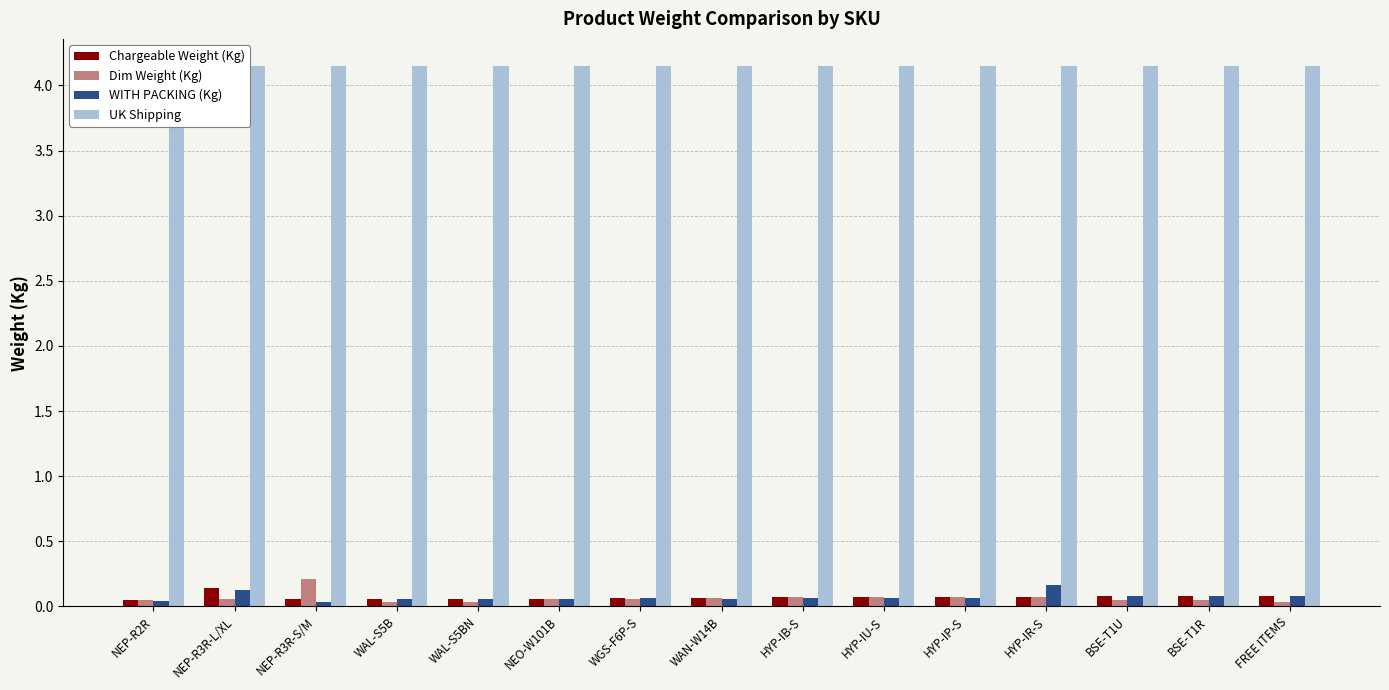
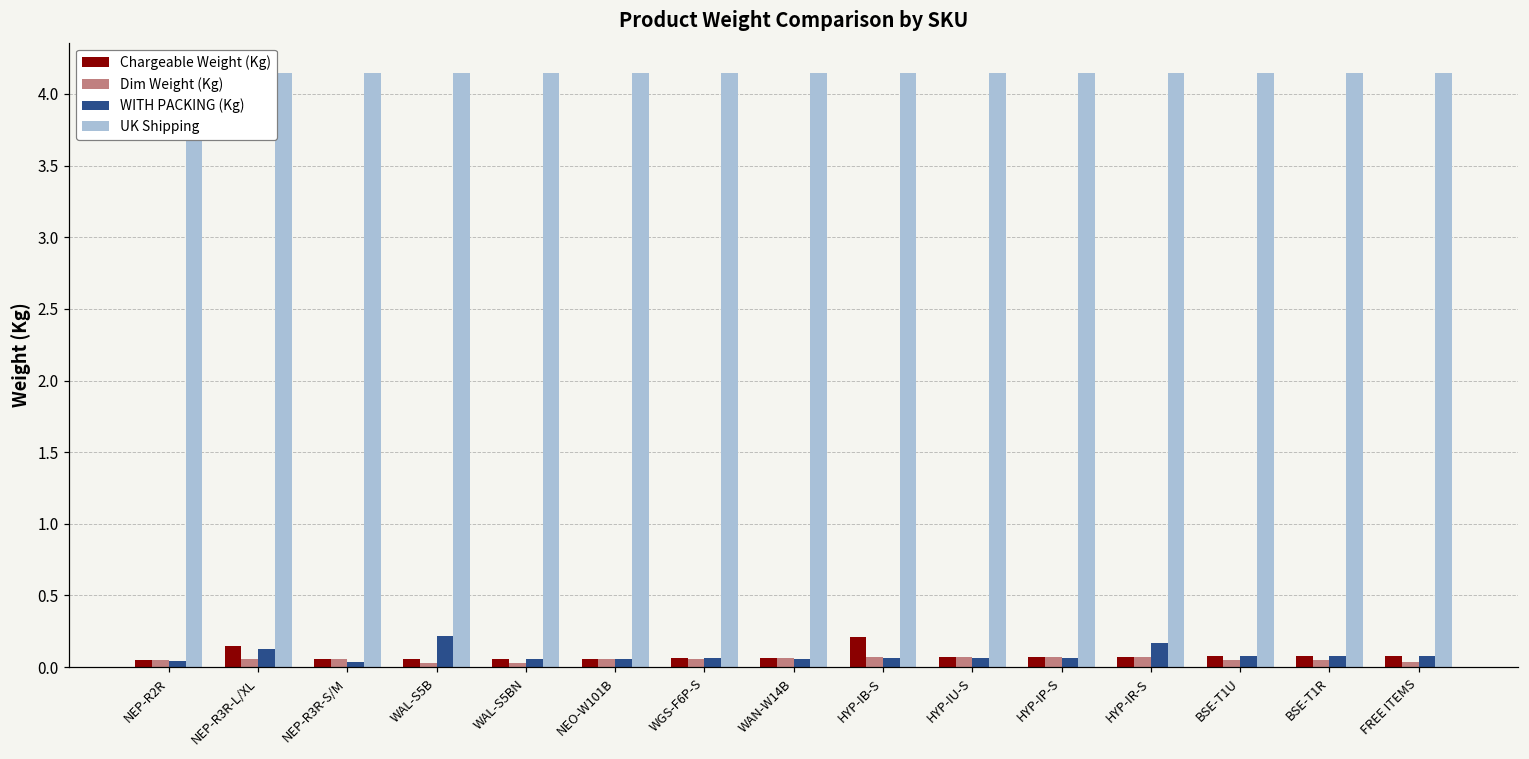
Dim Weight (Kg), NEP-R3R-S/M: 0.21 -> 0.05
WITH PACKING (Kg), WAL-S5B: 0.06 -> 0.22
Chargeable Weight (Kg), HYP-IB-S: 0.07 -> 0.21
